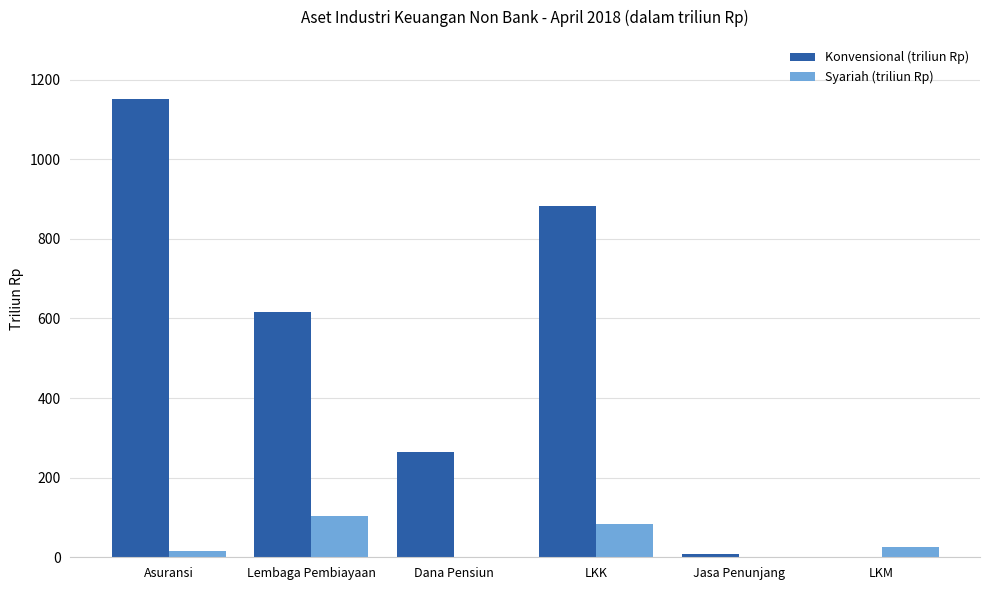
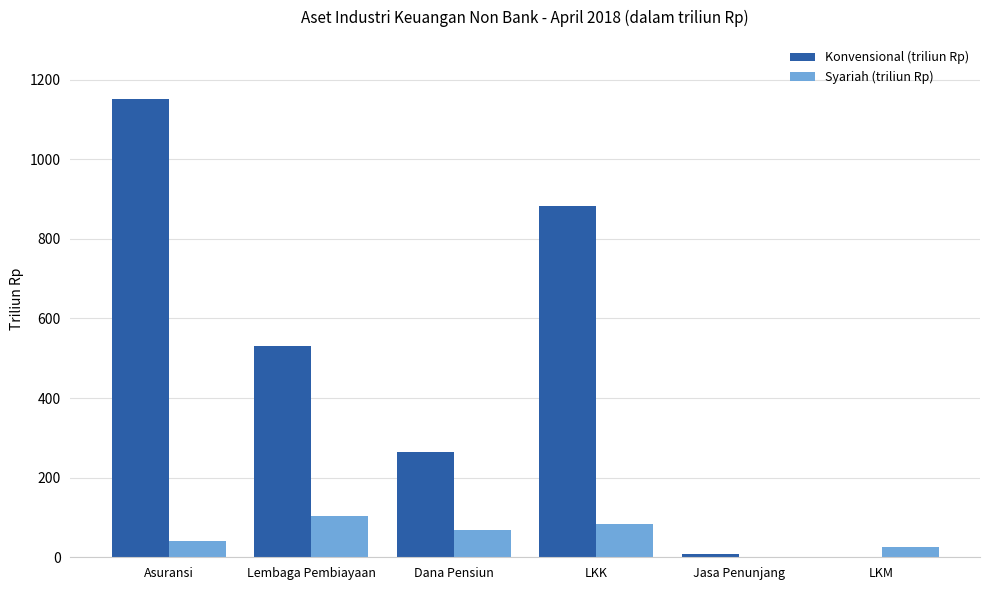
Syariah (triliun Rp), Asuransi: 20 -> 40
Konvensional (triliun Rp), Lembaga Pembiayaan: 620 -> 530
Syariah (triliun Rp), Dana Pensiun: 0 -> 70
